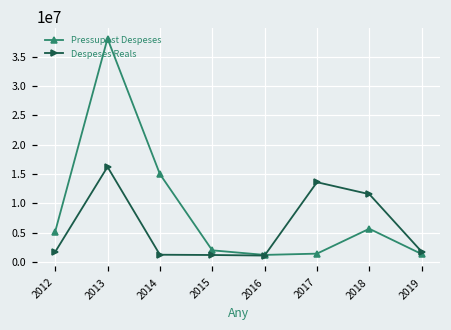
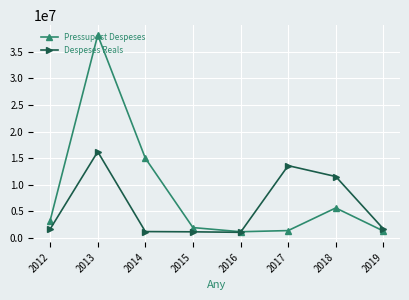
Pressupost Despeses, 2012: 5000000 -> 3000000
